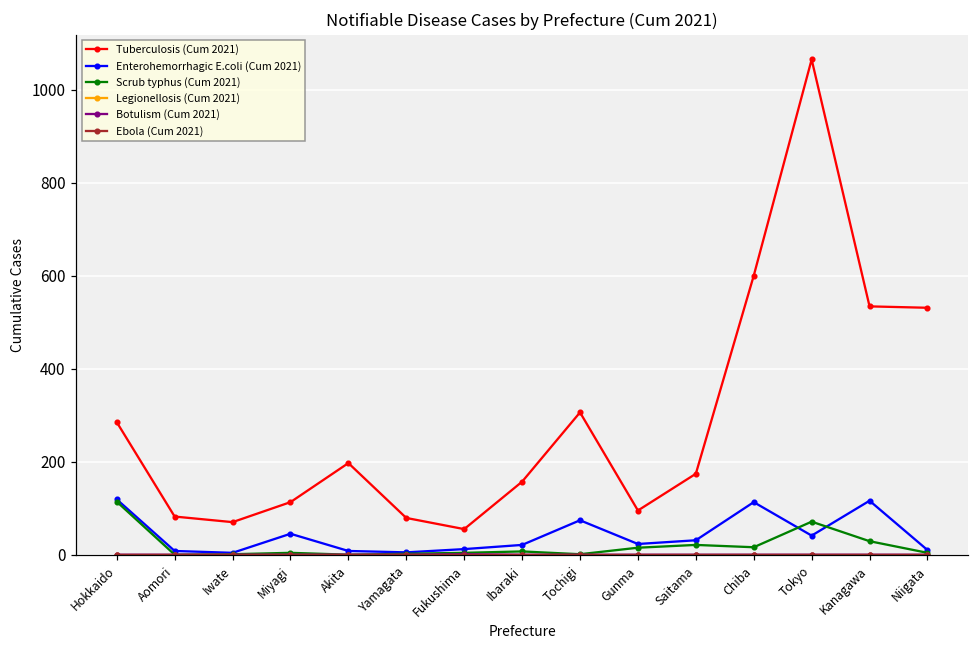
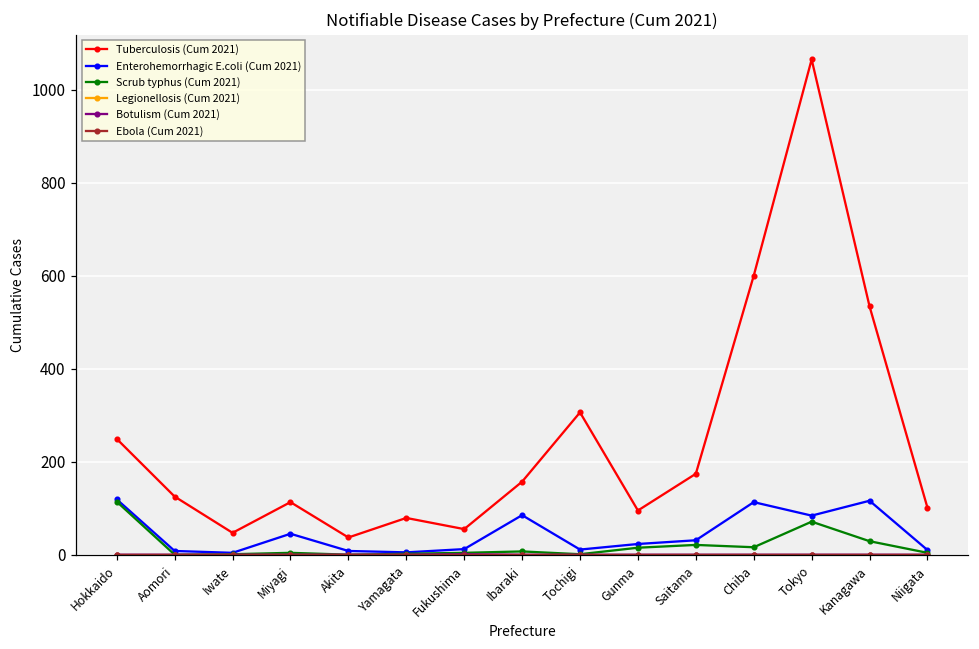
Tuberculosis (Cum 2021), Hokkaido: 290 -> 250
Tuberculosis (Cum 2021), Aomori: 80 -> 130
Tuberculosis (Cum 2021), Iwate: 70 -> 50
Tuberculosis (Cum 2021), Akita: 200 -> 40
Enterohemorrhagic E.coli (Cum 2021), Ibaraki: 20 -> 90
Enterohemorrhagic E.coli (Cum 2021), Tochigi: 70 -> 10
Enterohemorrhagic E.coli (Cum 2021), Tokyo: 40 -> 80
Tuberculosis (Cum 2021), Niigata: 530 -> 100
